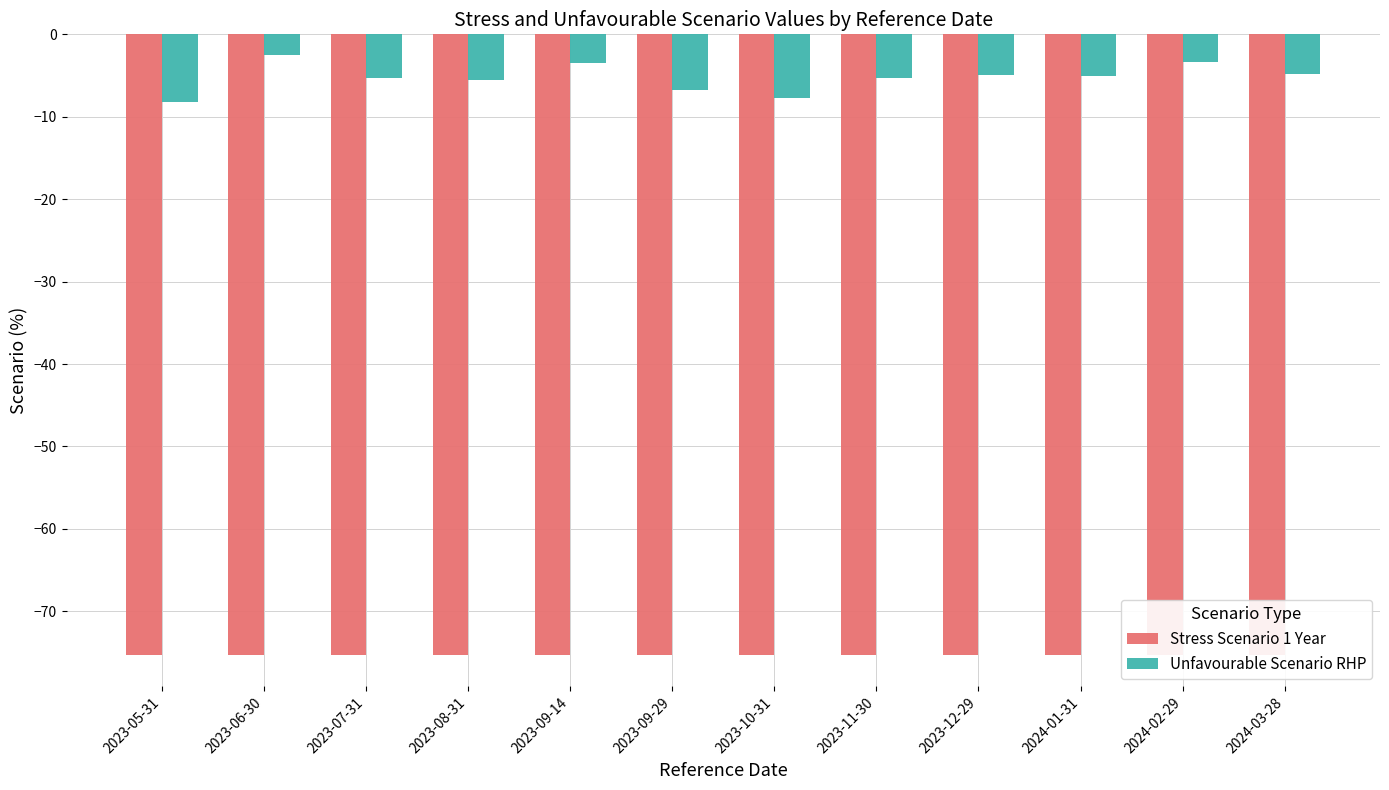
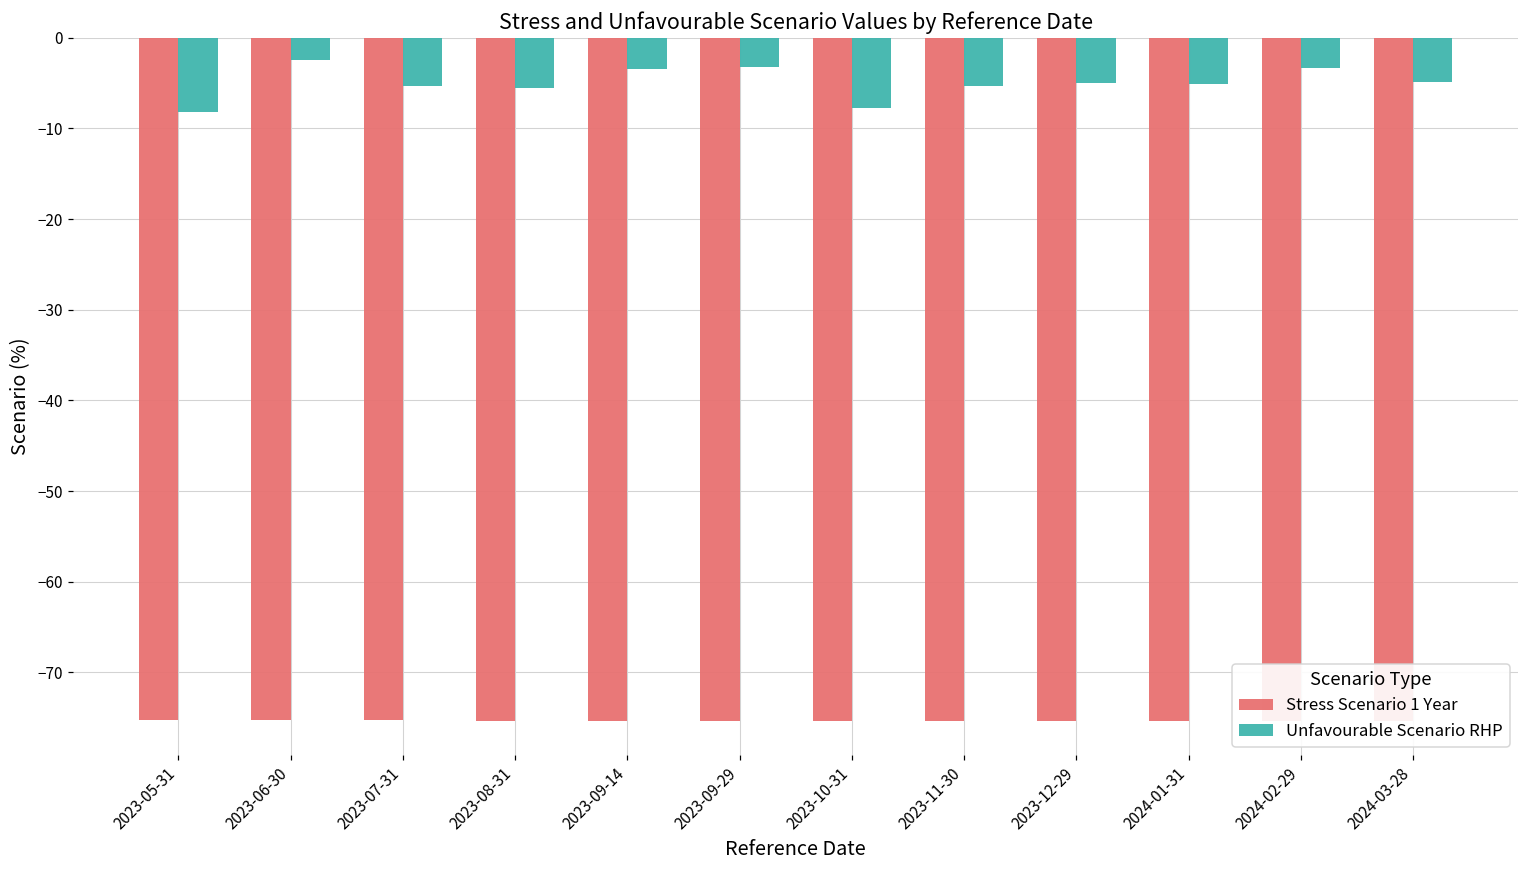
Unfavourable Scenario RHP, 2023-09-29: -7 -> -3
